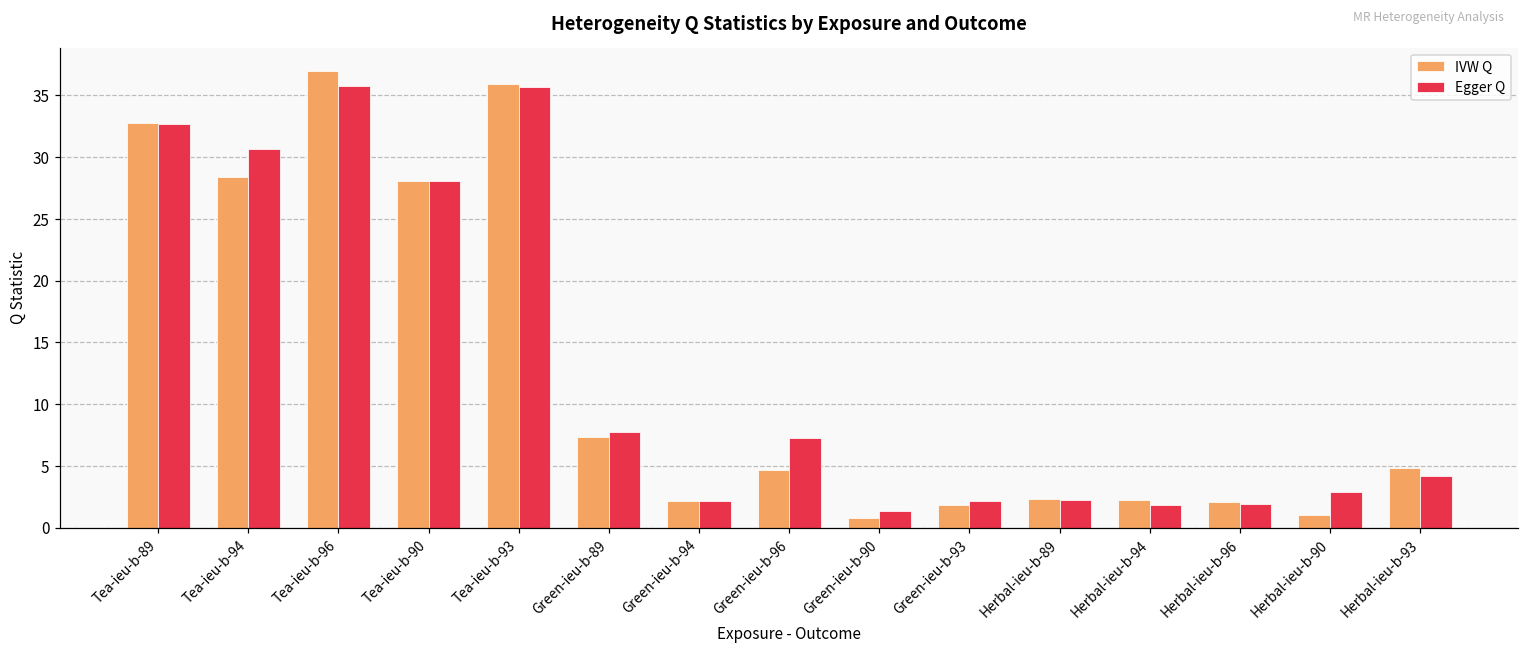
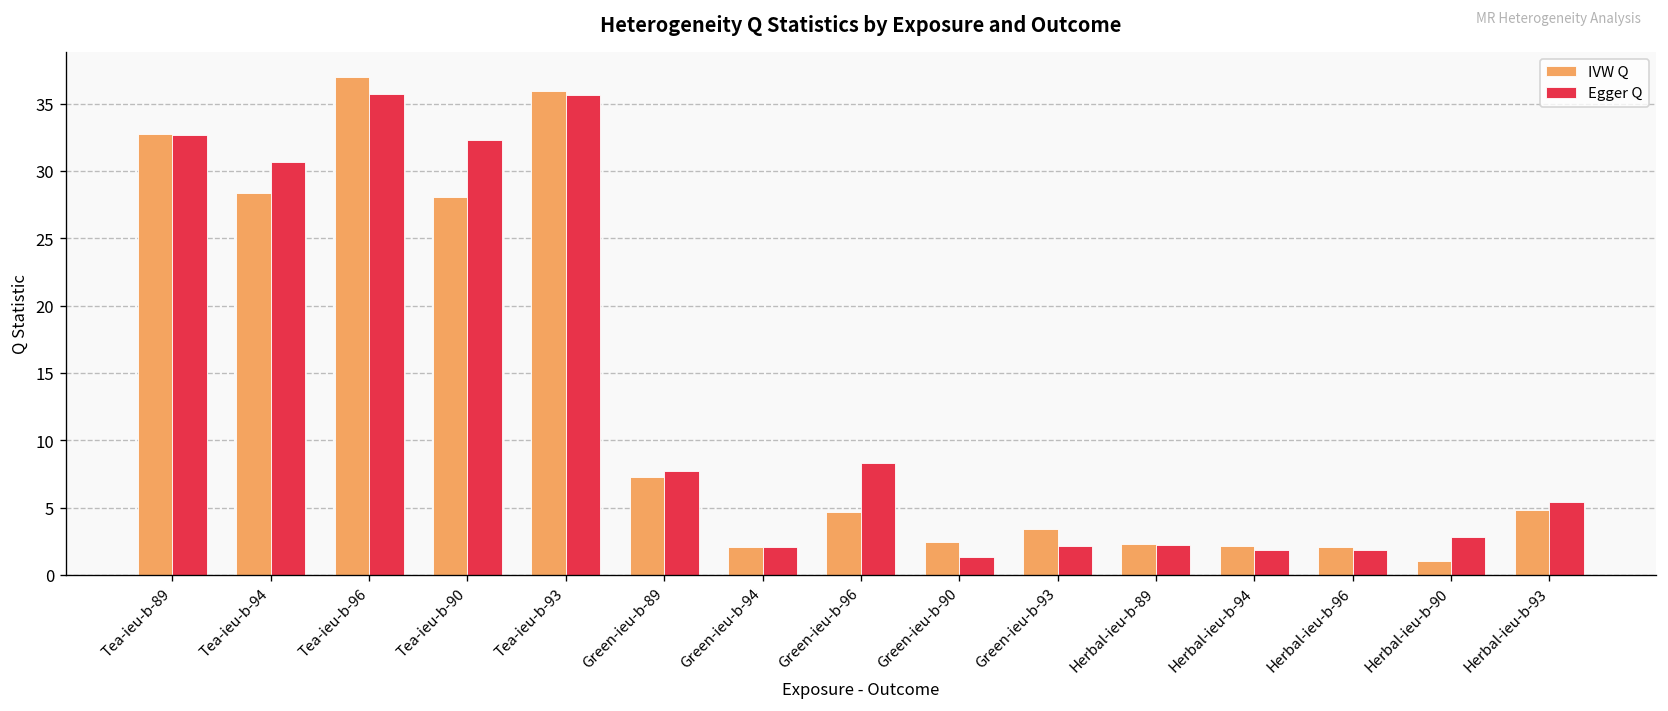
Egger Q, Tea-ieu-b-90: 28.0 -> 32.3
Egger Q, Green-ieu-b-96: 7.3 -> 8.4
IVW Q, Green-ieu-b-90: 0.8 -> 2.5
IVW Q, Green-ieu-b-93: 1.8 -> 3.4
Egger Q, Herbal-ieu-b-93: 4.2 -> 5.4
